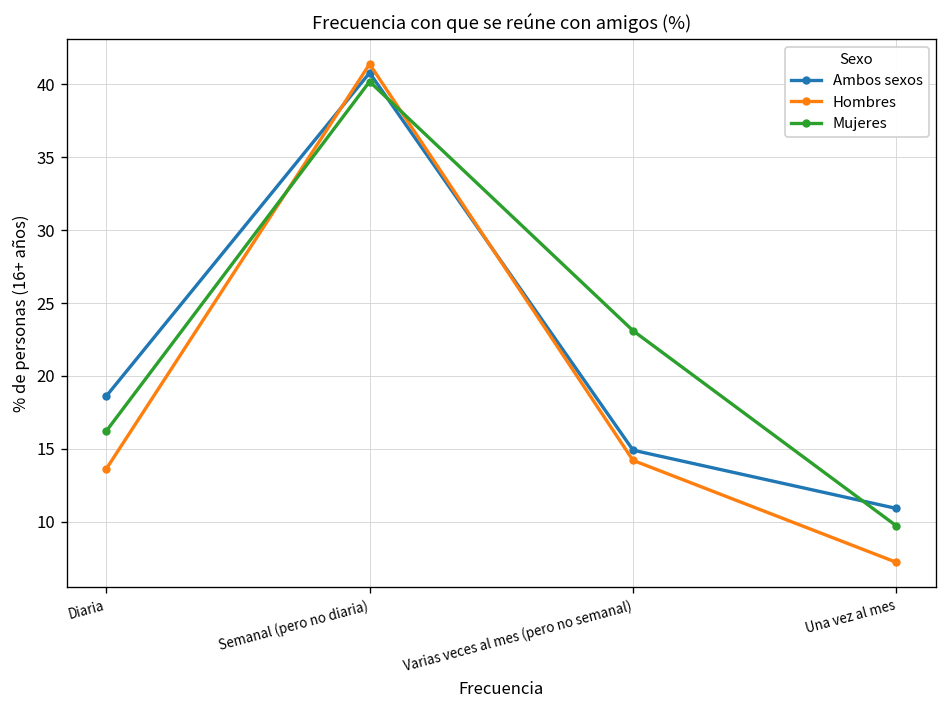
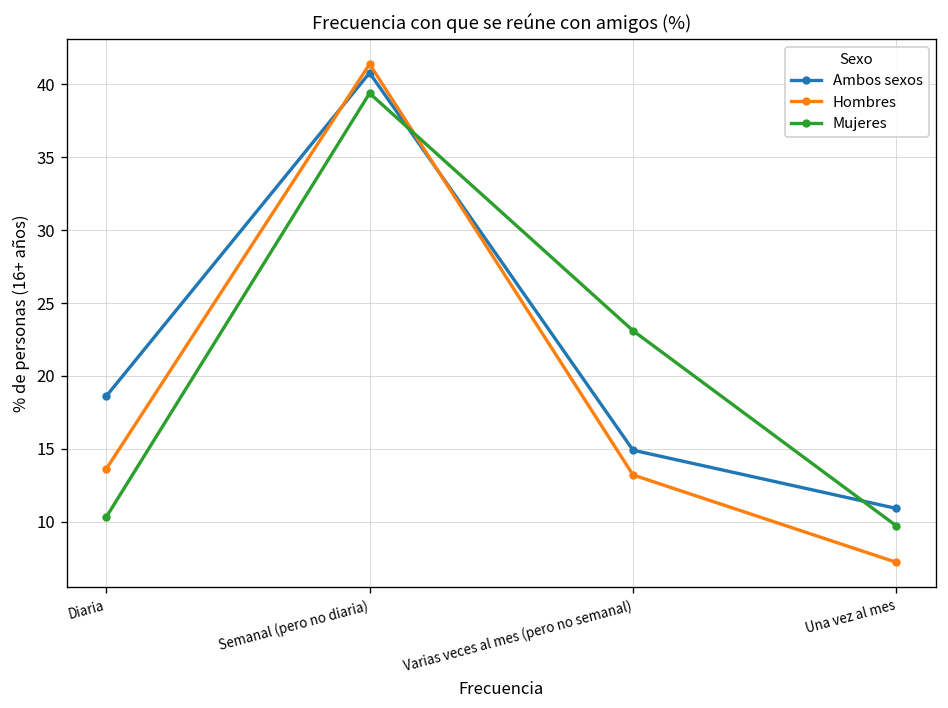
Mujeres, Diaria: 16.2 -> 10.3
Mujeres, Semanal (pero no diaria): 40.2 -> 39.4
Hombres, Varias veces al mes (pero no semanal): 14.2 -> 13.2
